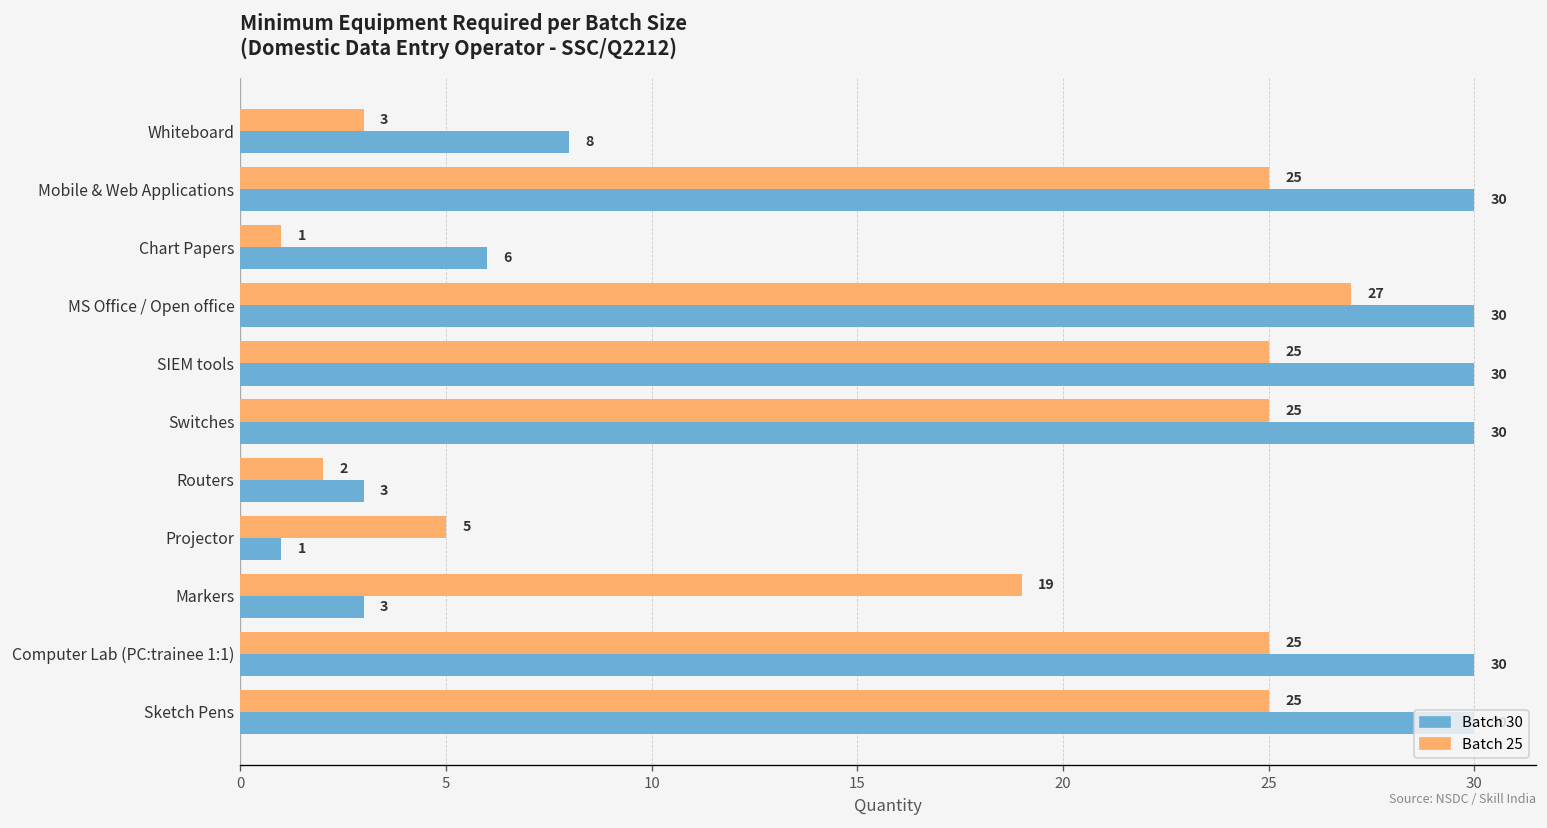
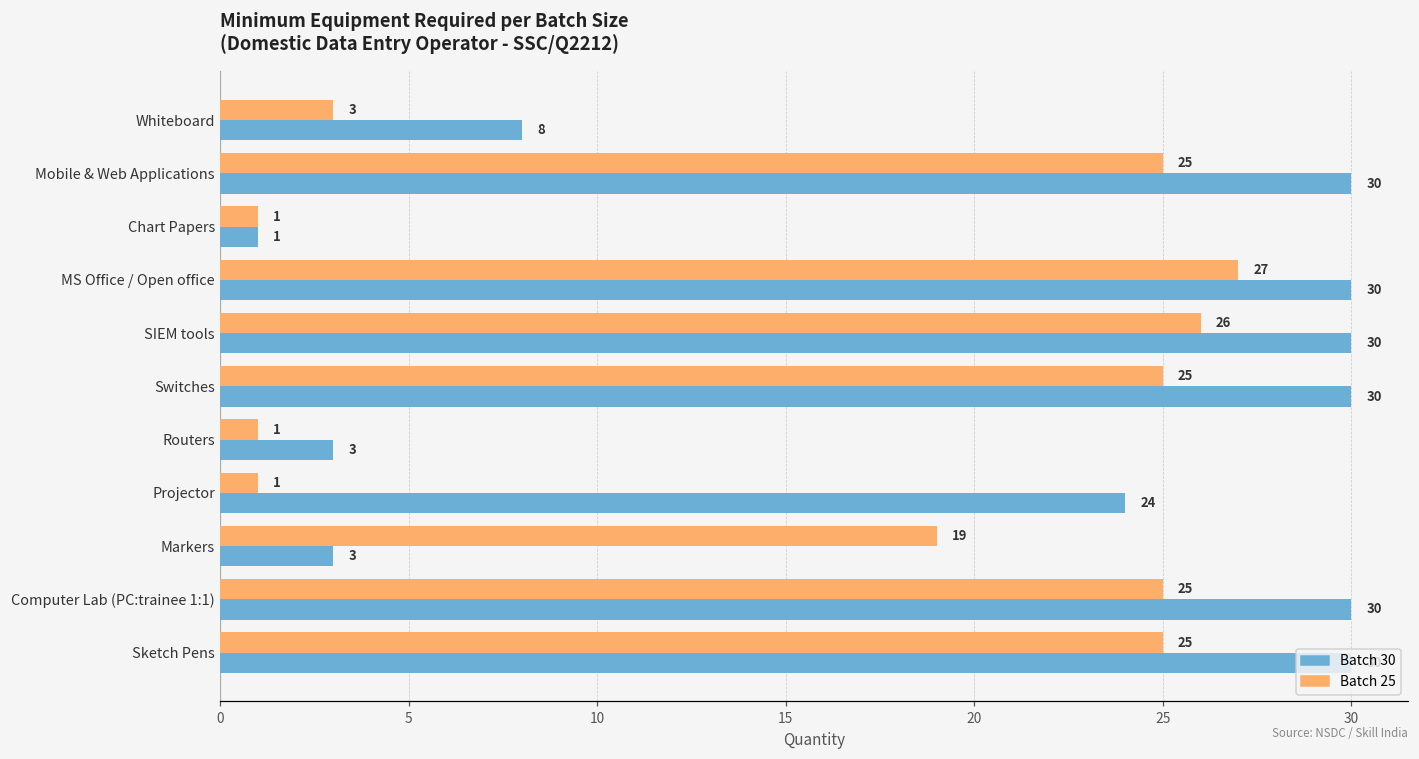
Batch 30, Chart Papers: 6 -> 1
Batch 25, SIEM tools: 25 -> 26
Batch 25, Routers: 2 -> 1
Batch 25, Projector: 5 -> 1
Batch 30, Projector: 1 -> 24
